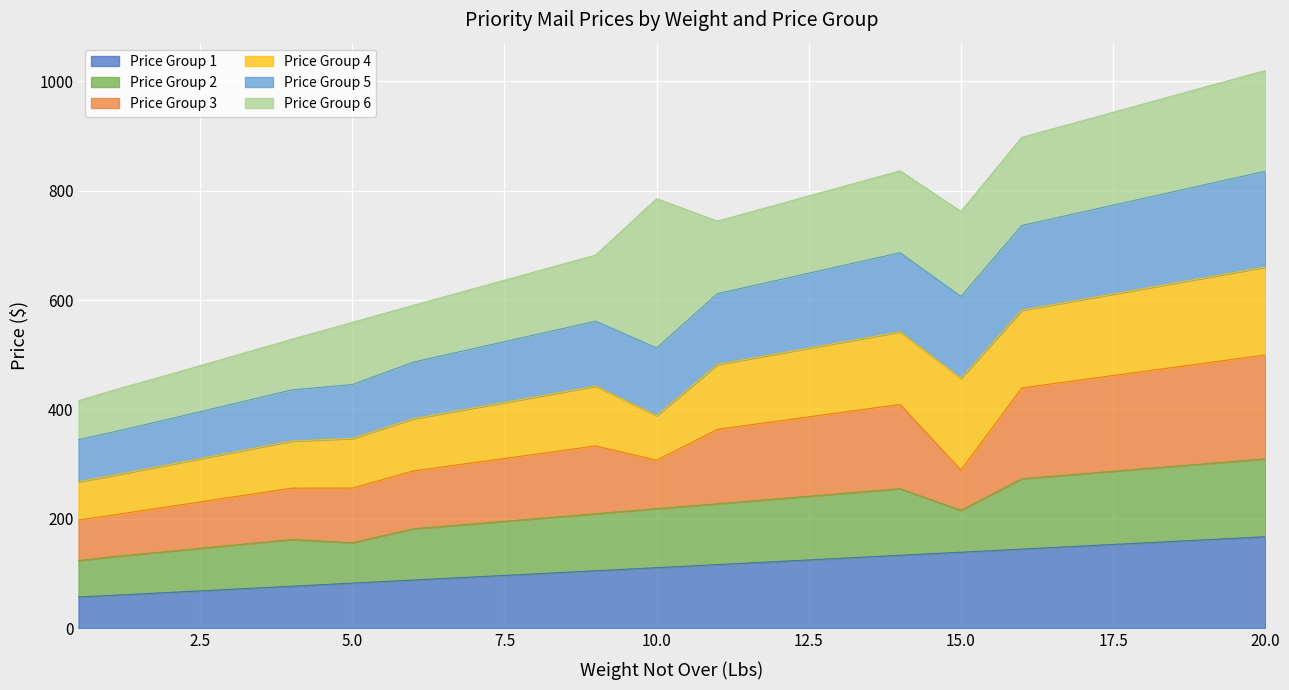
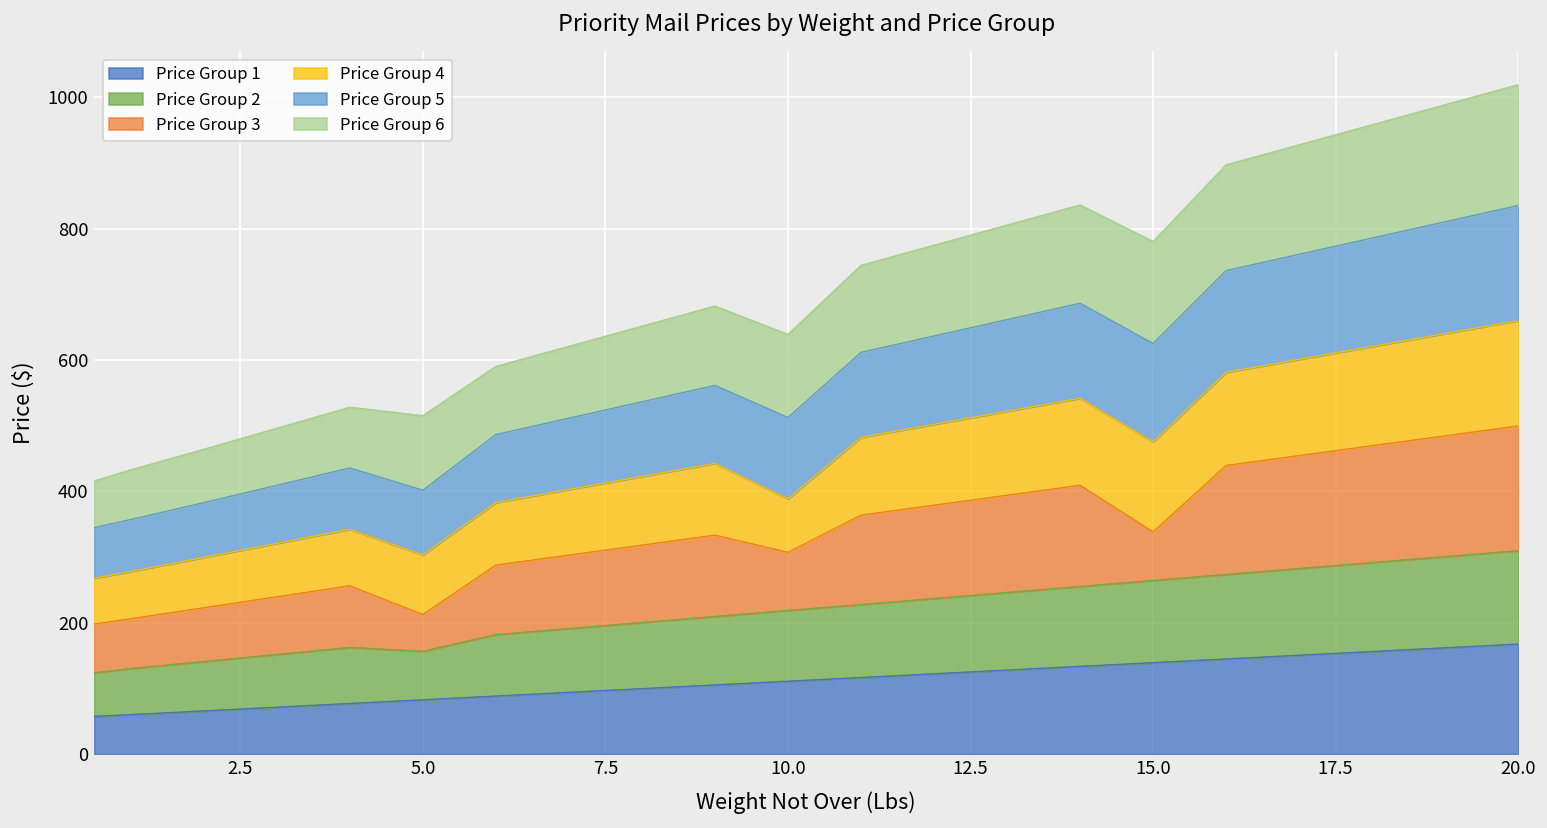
Price Group 3, 5.0: 100 -> 60
Price Group 6, 10.0: 270 -> 130
Price Group 2, 15.0: 80 -> 130
Price Group 4, 15.0: 170 -> 140
